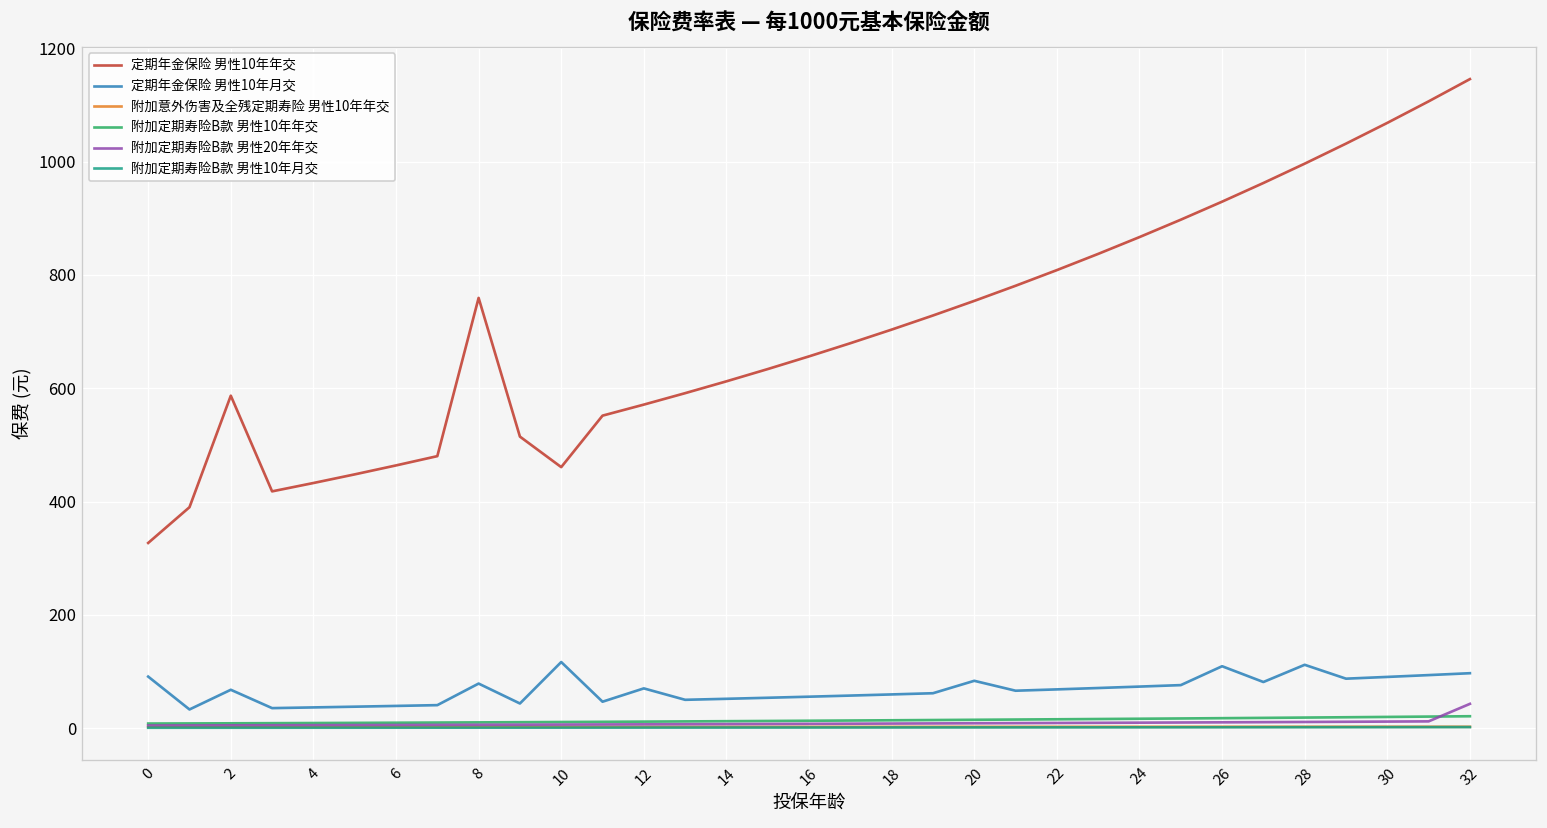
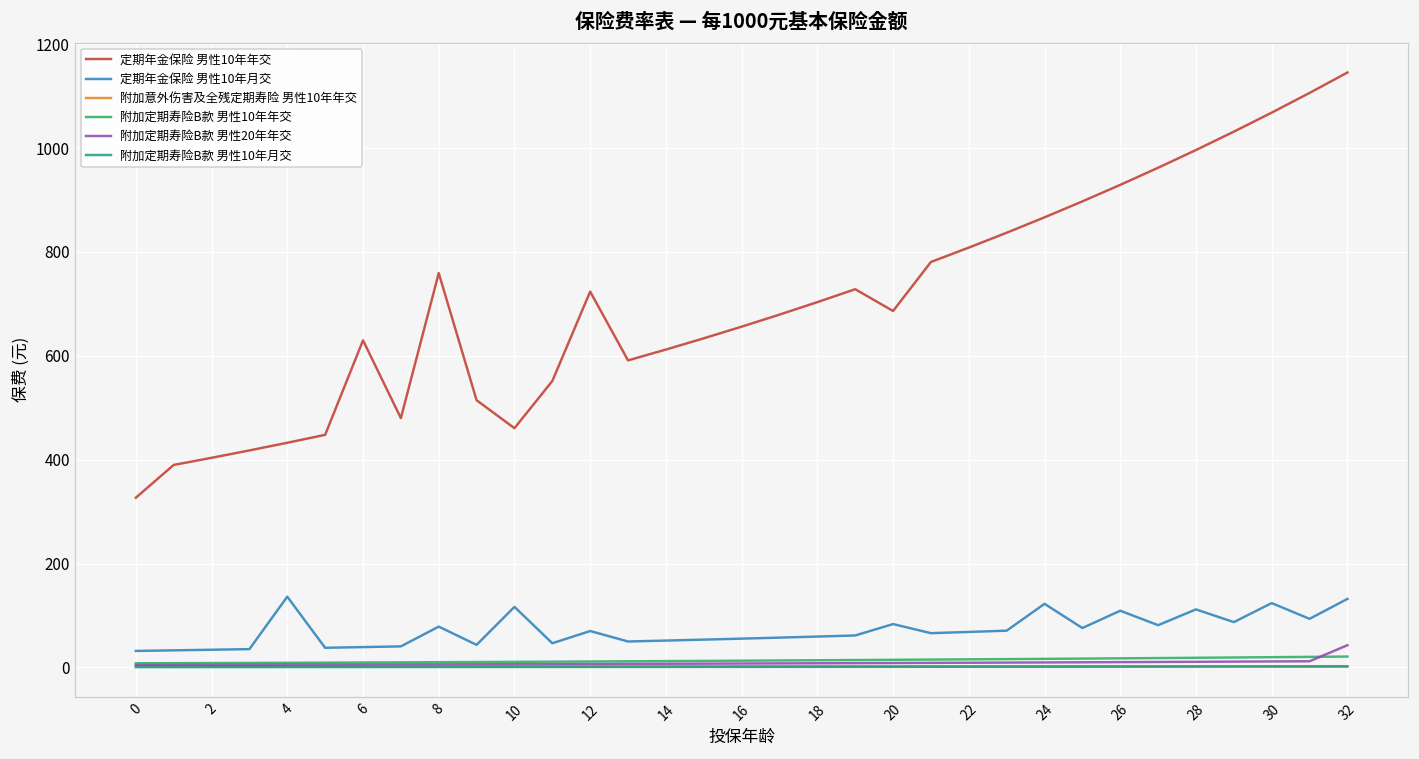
定期年金保险 男性10年月交, 0: 90 -> 30
定期年金保险 男性10年年交, 2: 590 -> 400
定期年金保险 男性10年月交, 2: 70 -> 30
定期年金保险 男性10年月交, 4: 40 -> 140
定期年金保险 男性10年年交, 6: 460 -> 630
定期年金保险 男性10年年交, 12: 570 -> 720
定期年金保险 男性10年年交, 20: 750 -> 690
定期年金保险 男性10年月交, 24: 70 -> 120
定期年金保险 男性10年月交, 30: 90 -> 120
定期年金保险 男性10年月交, 32: 100 -> 130
